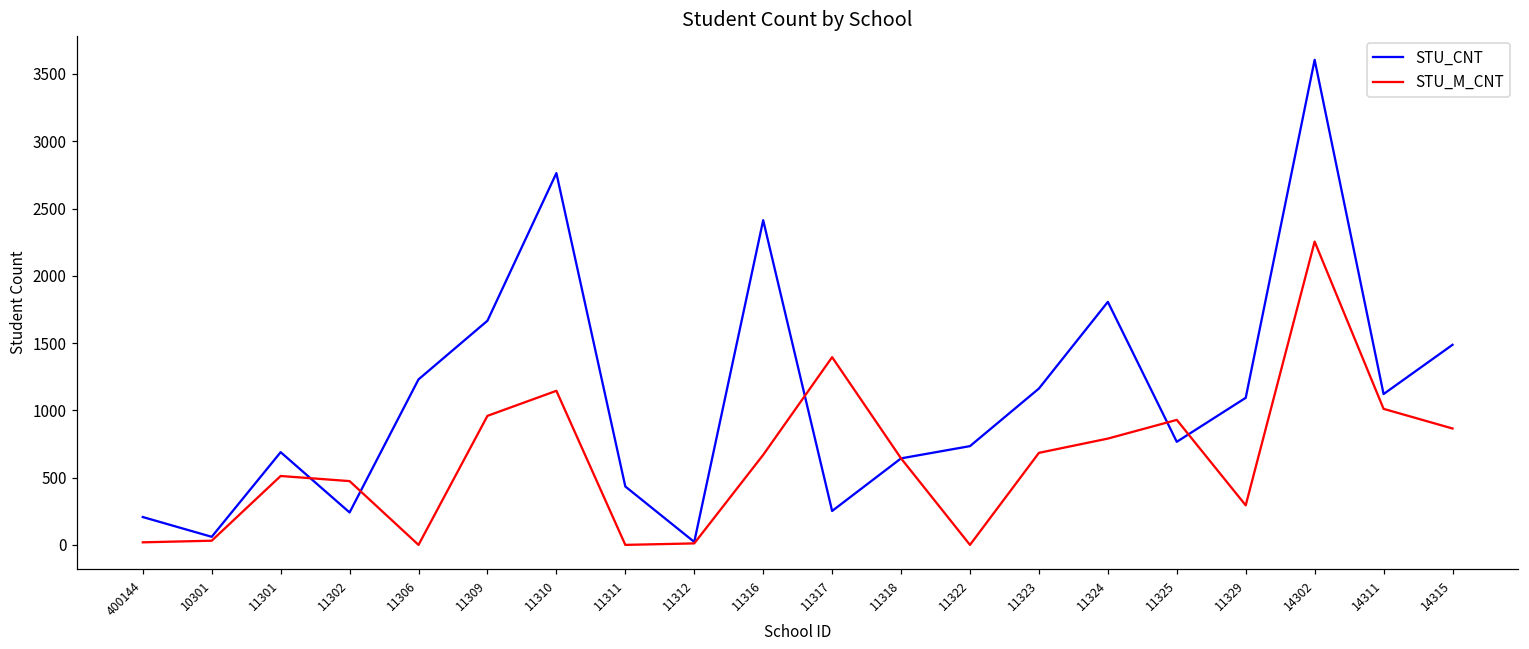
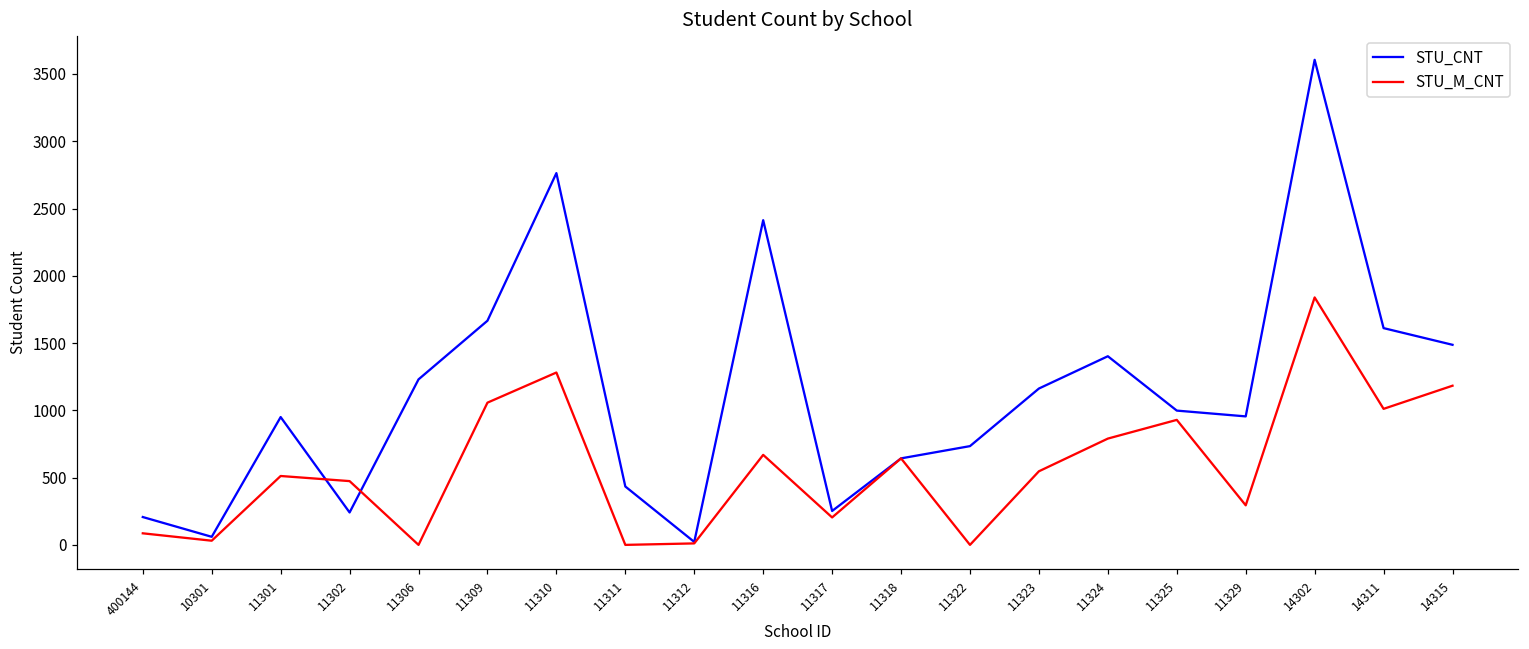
STU_M_CNT, 400144: 20 -> 90
STU_CNT, 11301: 690 -> 950
STU_M_CNT, 11309: 960 -> 1060
STU_M_CNT, 11310: 1150 -> 1280
STU_M_CNT, 11317: 1400 -> 200
STU_M_CNT, 11323: 680 -> 550
STU_CNT, 11324: 1810 -> 1400
STU_CNT, 11325: 770 -> 1000
STU_CNT, 11329: 1090 -> 960
STU_M_CNT, 14302: 2250 -> 1840
STU_CNT, 14311: 1120 -> 1610
STU_M_CNT, 14315: 870 -> 1180
